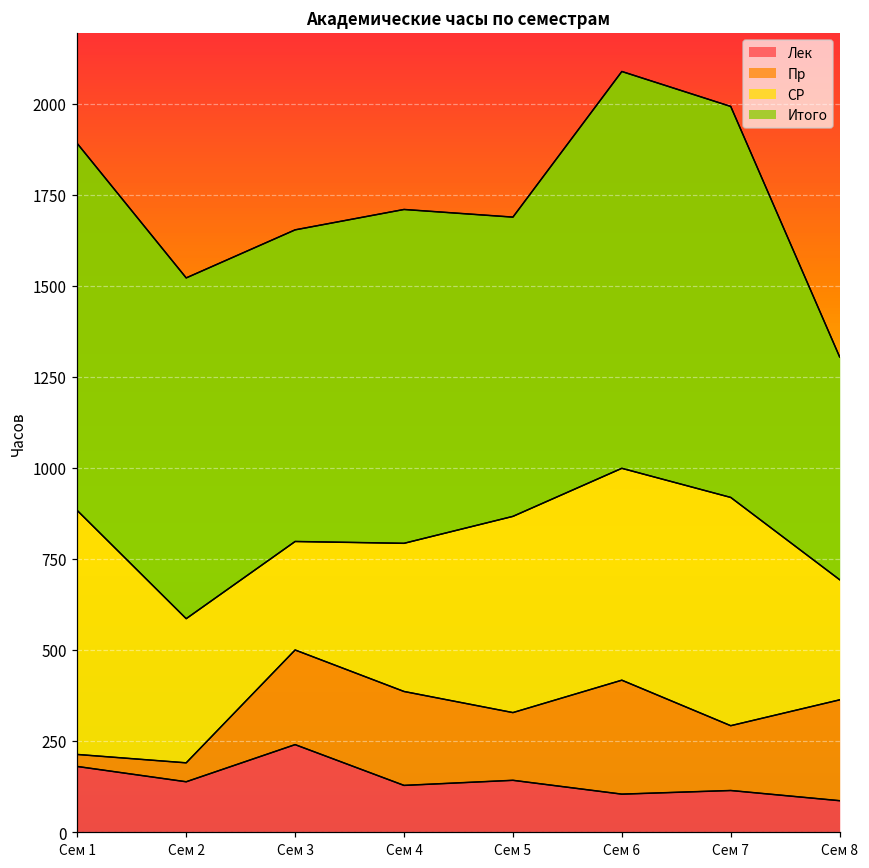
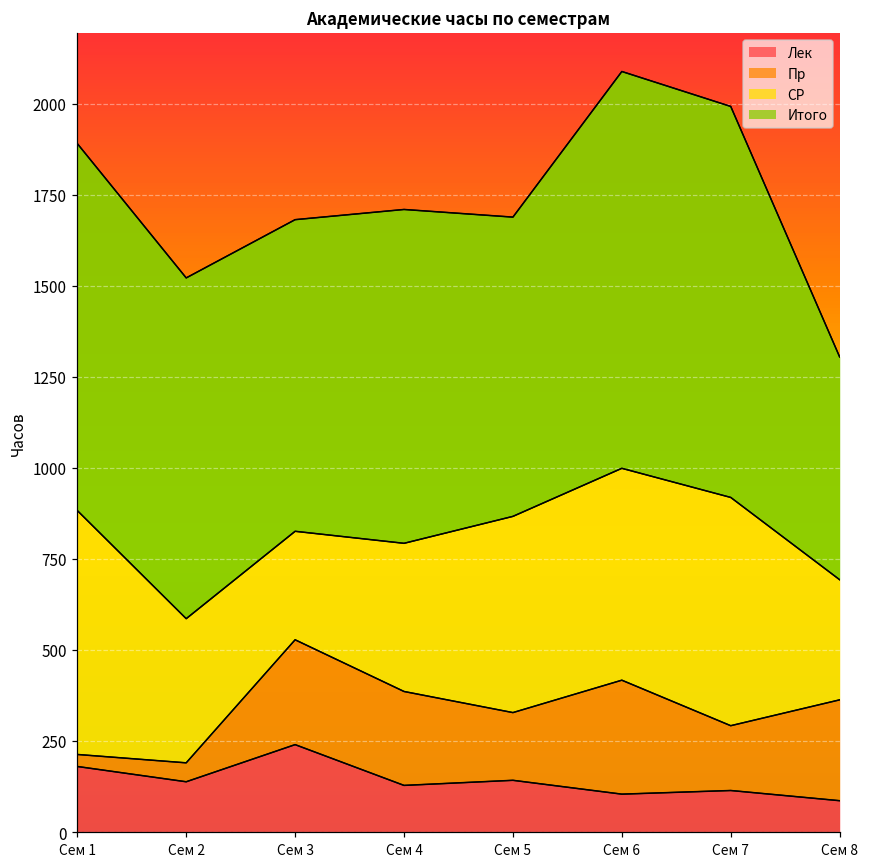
Пр, Сем 3: 260 -> 290
